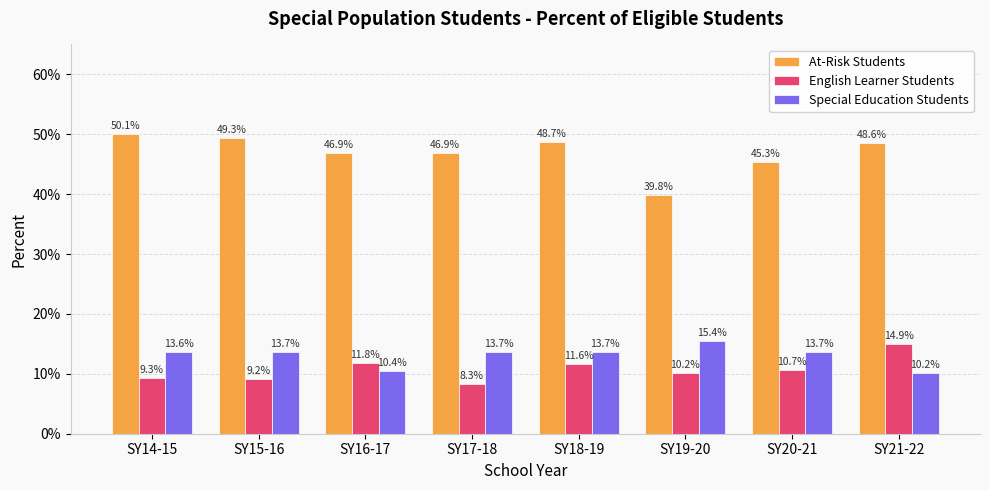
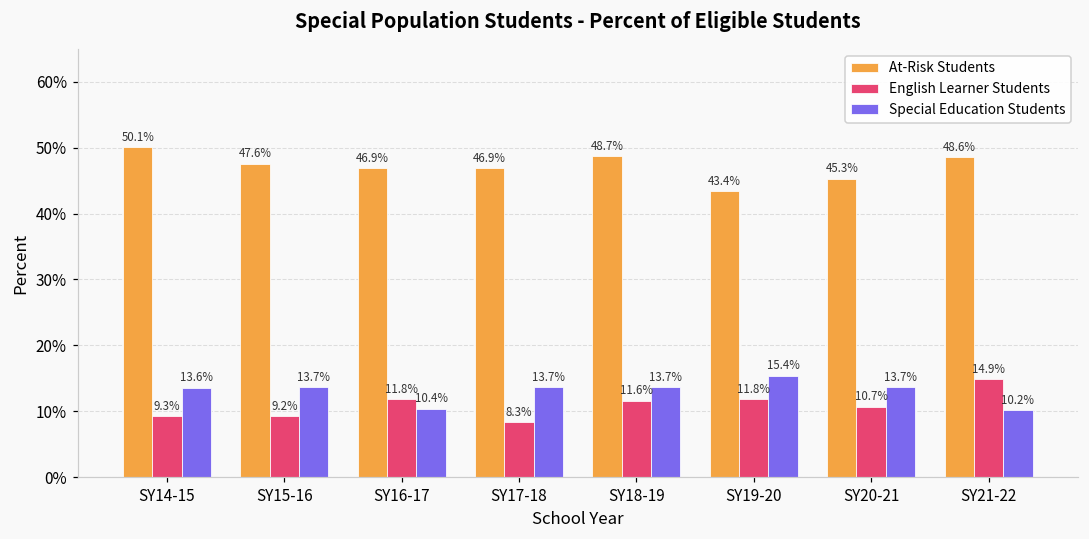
At-Risk Students, SY15-16: 49.3% -> 47.6%
At-Risk Students, SY19-20: 39.8% -> 43.4%
English Learner Students, SY19-20: 10.2% -> 11.8%
